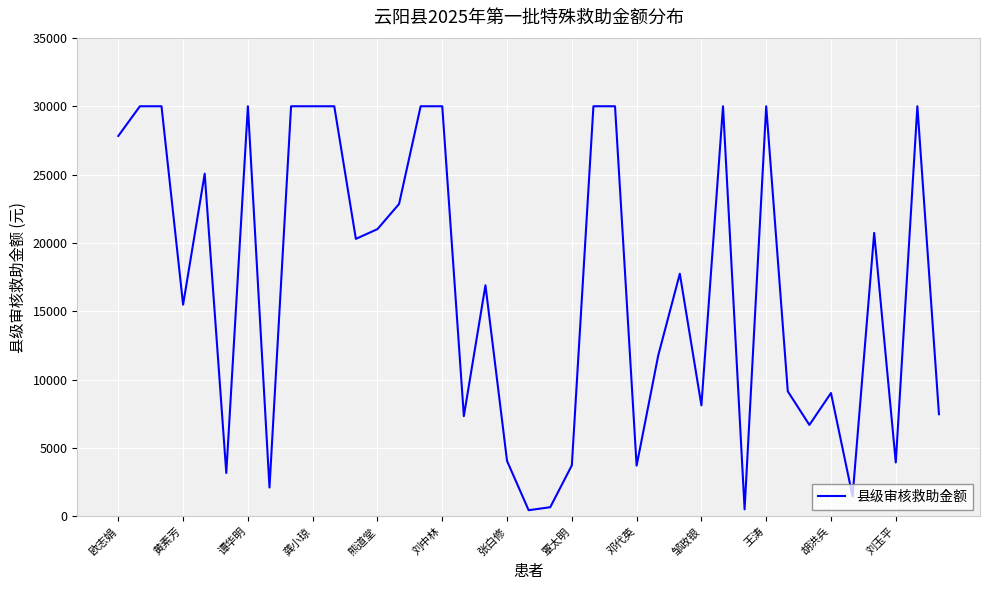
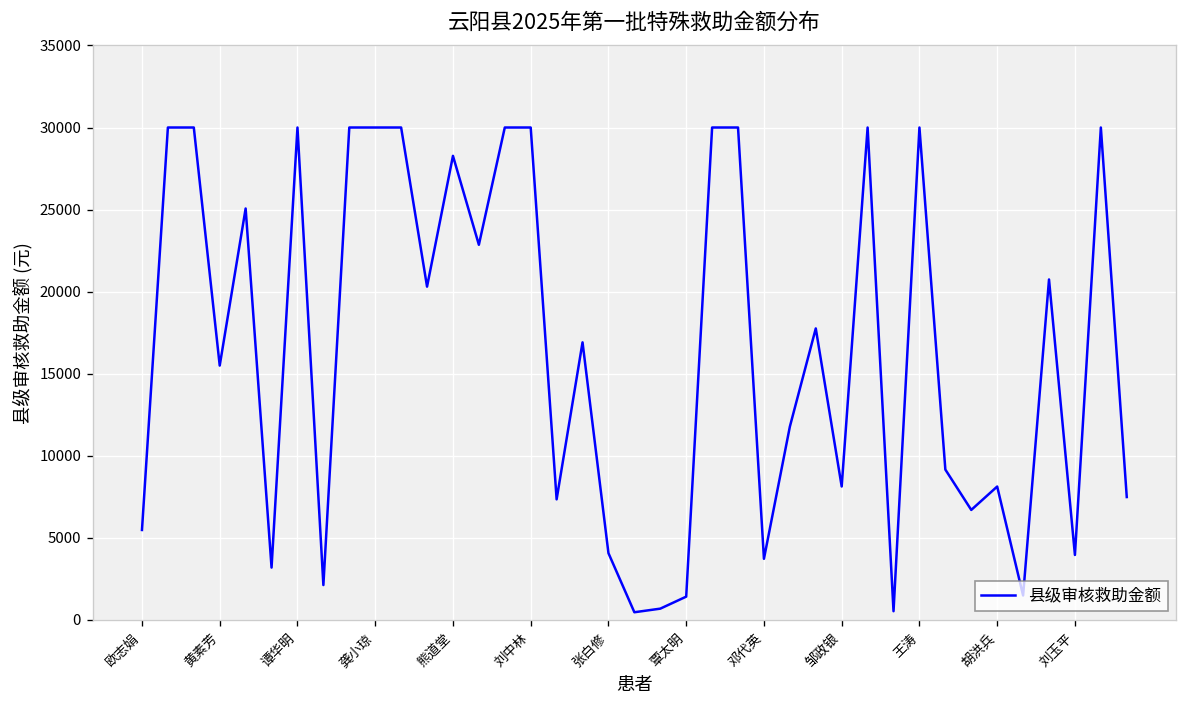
欧志娟: 27800 -> 5500
熊道堂: 21000 -> 28300
覃太明: 3700 -> 1400
胡洪兵: 9000 -> 8100
